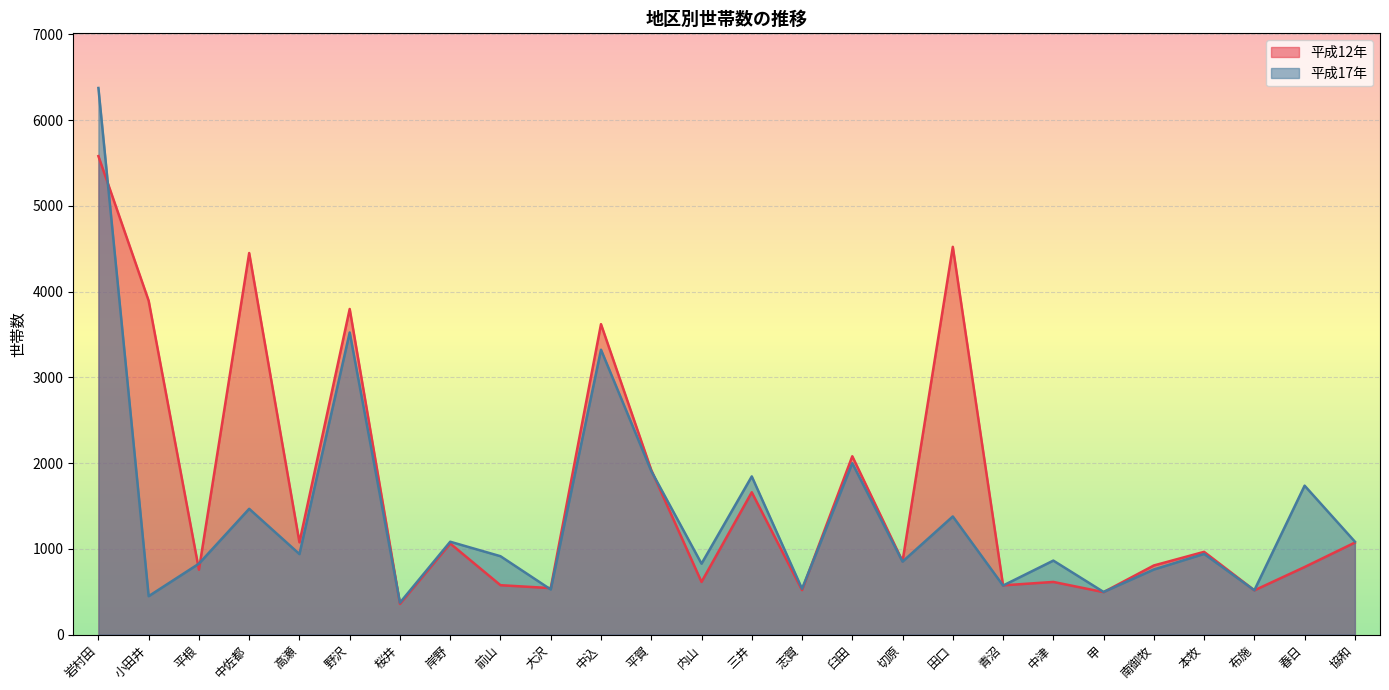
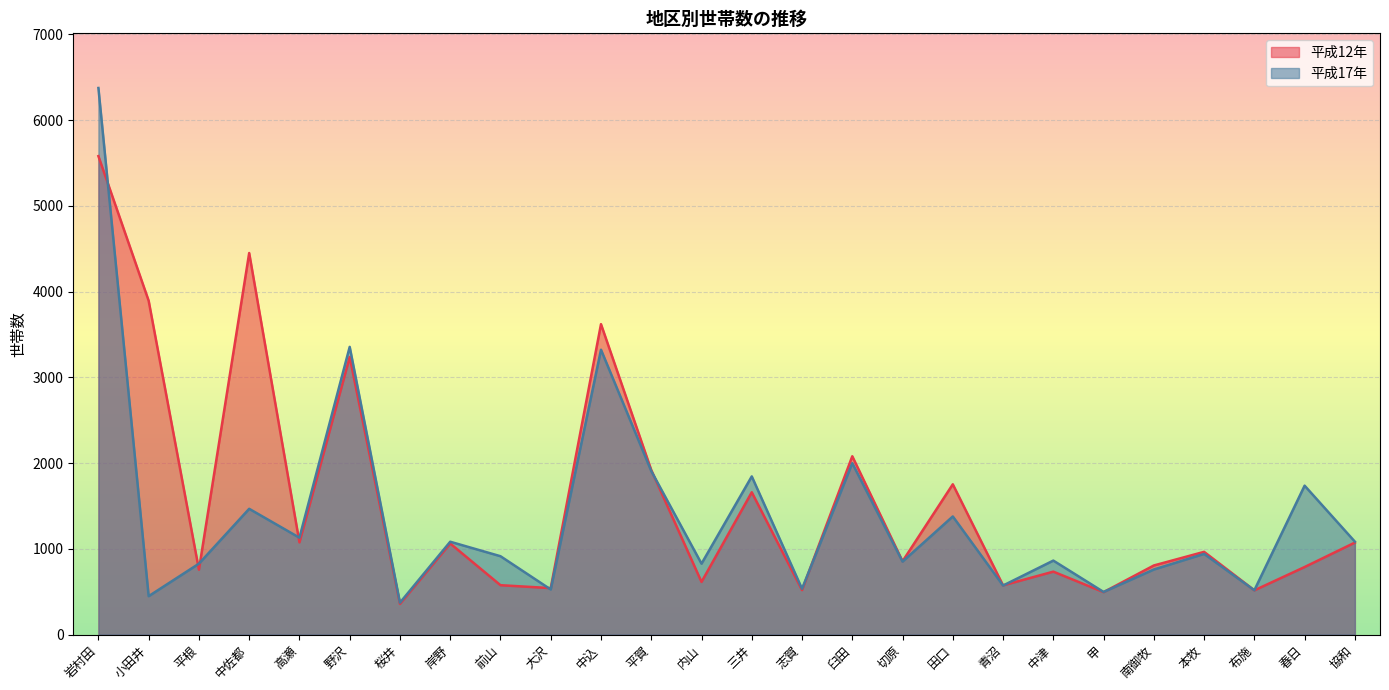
平成17年, 高瀬: 900 -> 1100
平成12年, 野沢: 3800 -> 3200
平成17年, 野沢: 3500 -> 3400
平成12年, 田口: 4500 -> 1800
平成12年, 中津: 600 -> 700
